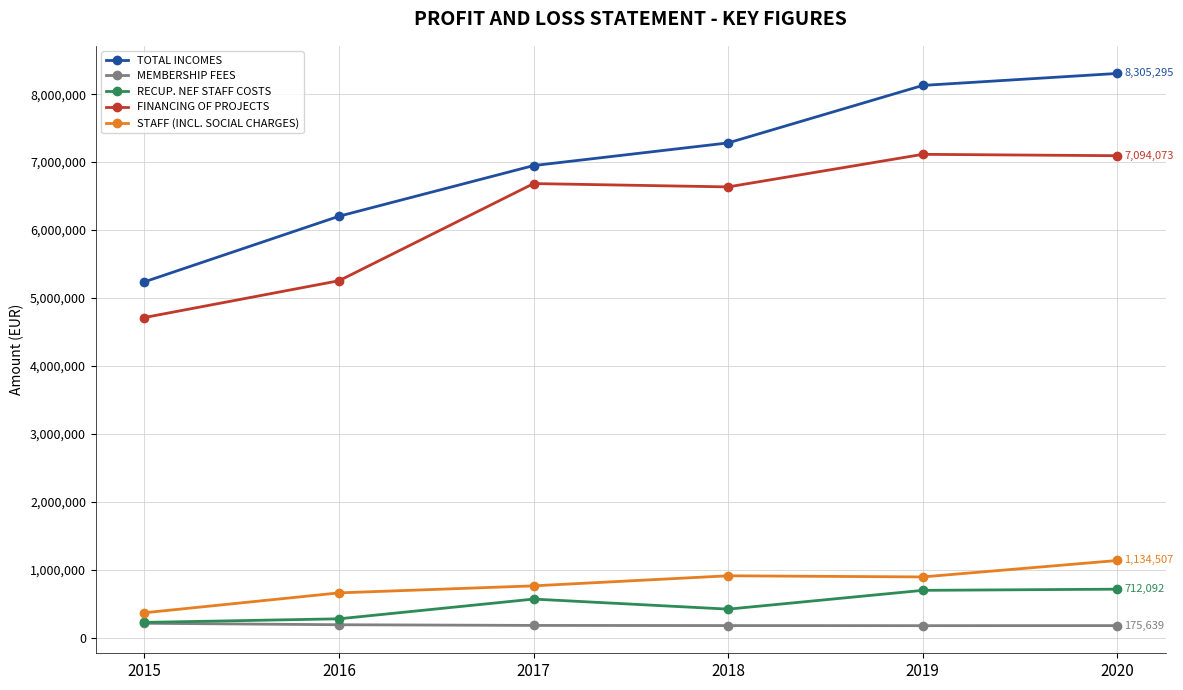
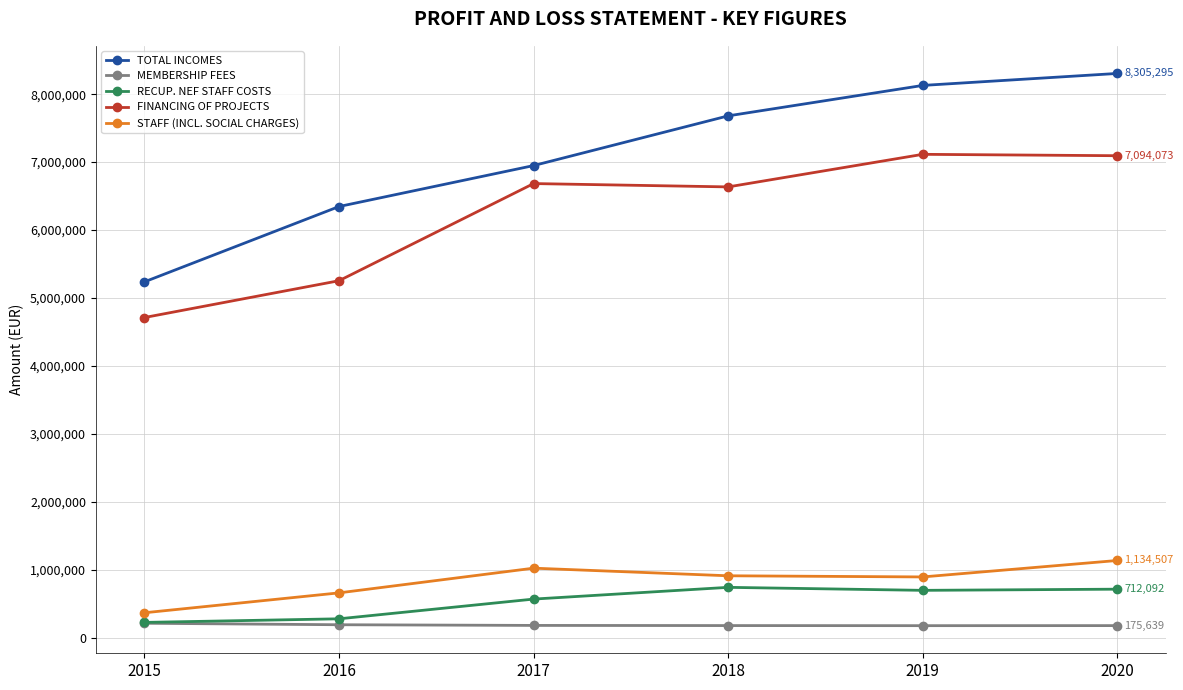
TOTAL INCOMES, 2016: 6,200,000 -> 6,300,000
STAFF (INCL. SOCIAL CHARGES), 2017: 800,000 -> 1,000,000
TOTAL INCOMES, 2018: 7,300,000 -> 7,700,000
RECUP. NEF STAFF COSTS, 2018: 400,000 -> 700,000
